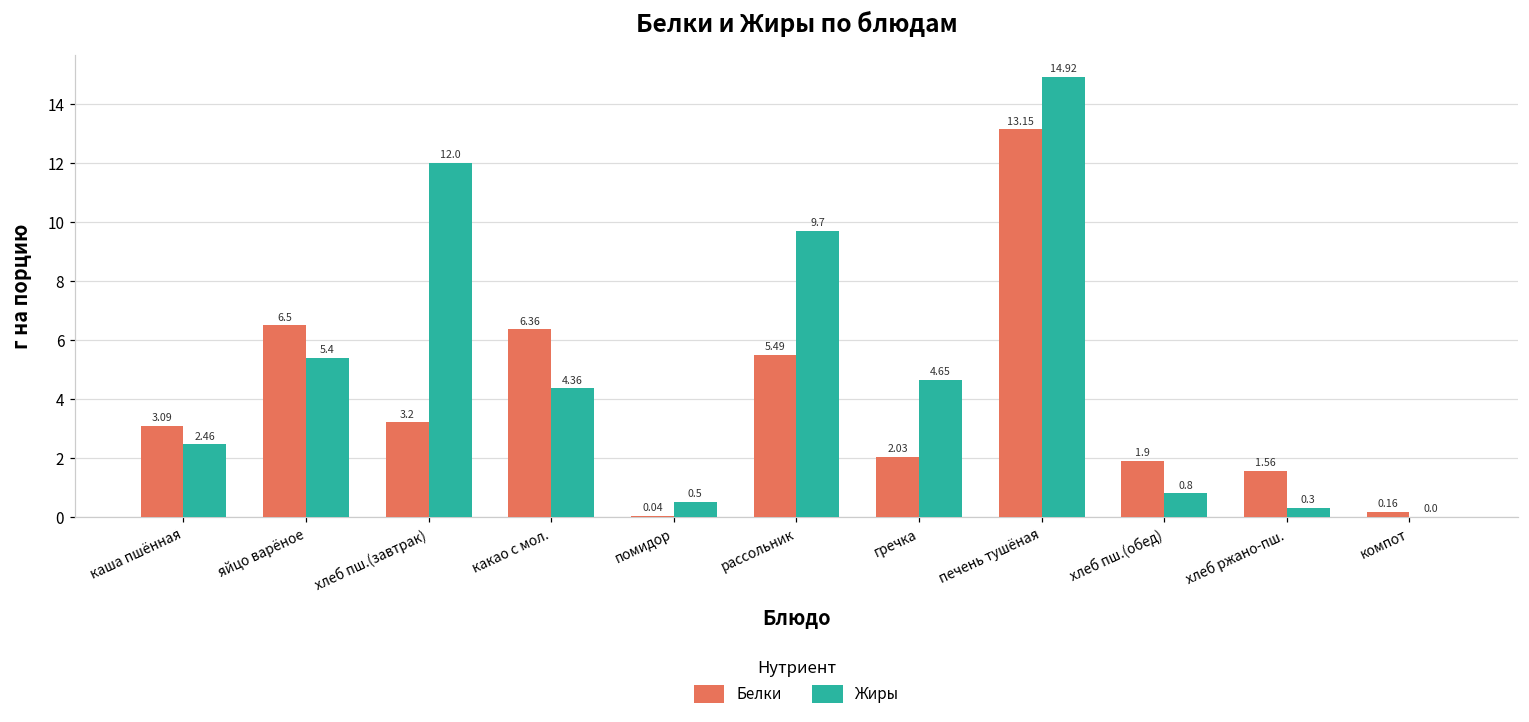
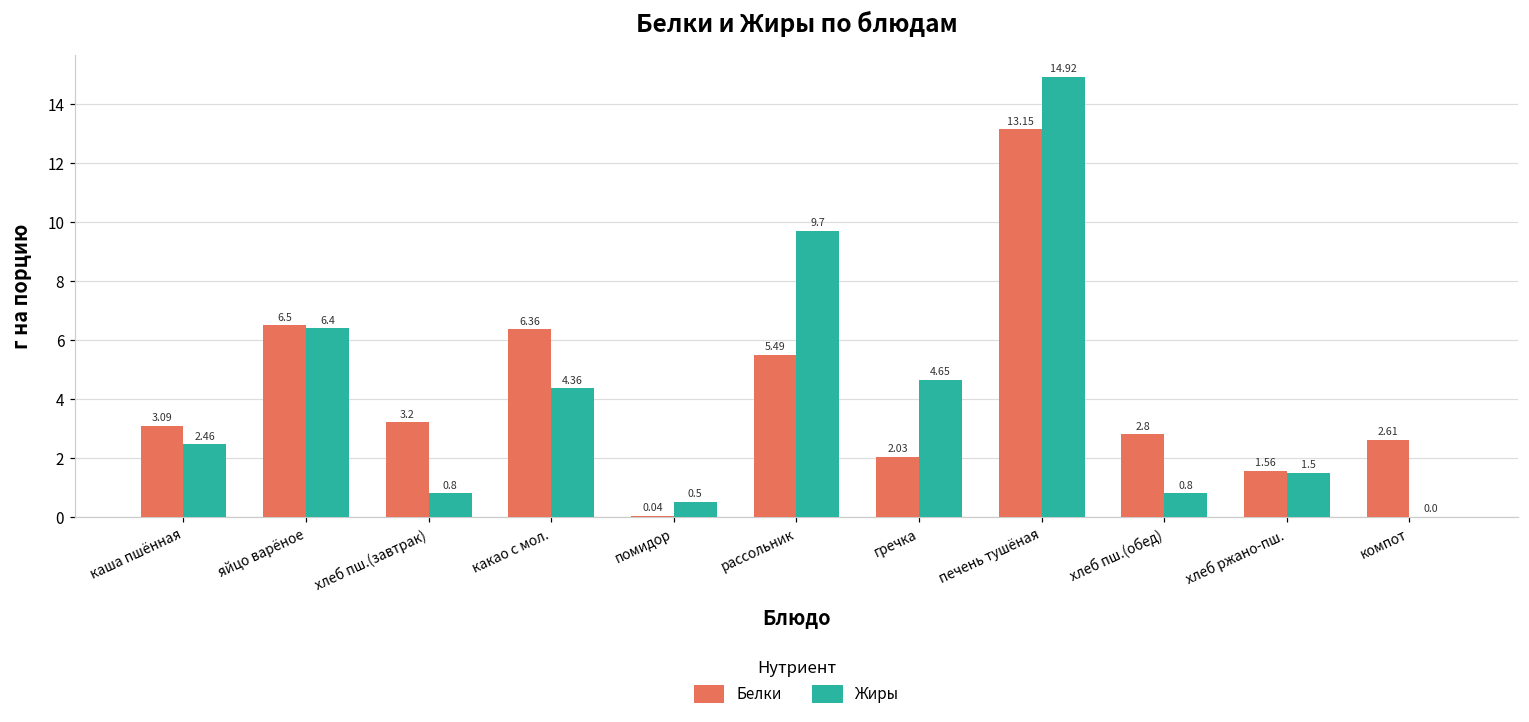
Жиры, яйцо варёное: 5.4 -> 6.4
Жиры, хлеб пш.(завтрак): 12.0 -> 0.8
Белки, хлеб пш.(обед): 1.9 -> 2.8
Жиры, хлеб ржано-пш.: 0.3 -> 1.5
Белки, компот: 0.16 -> 2.61
